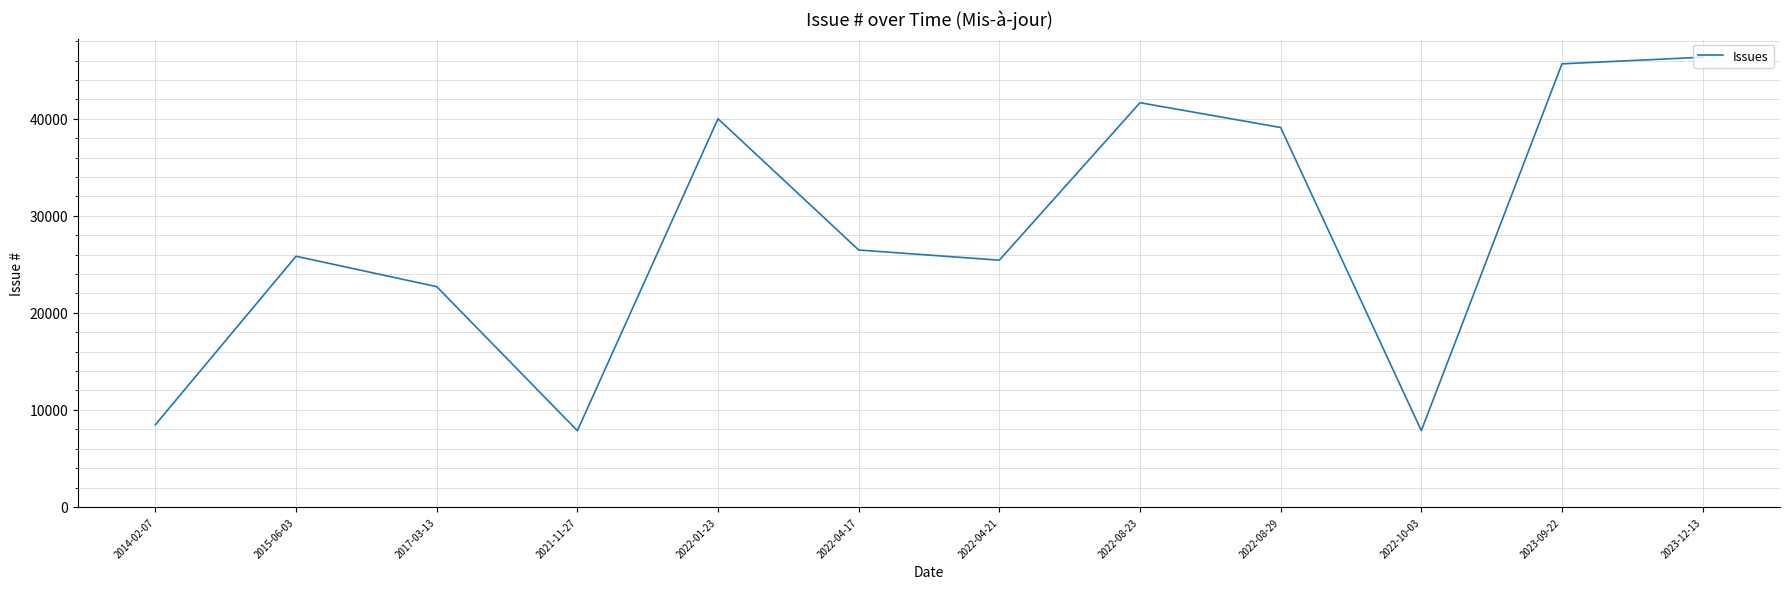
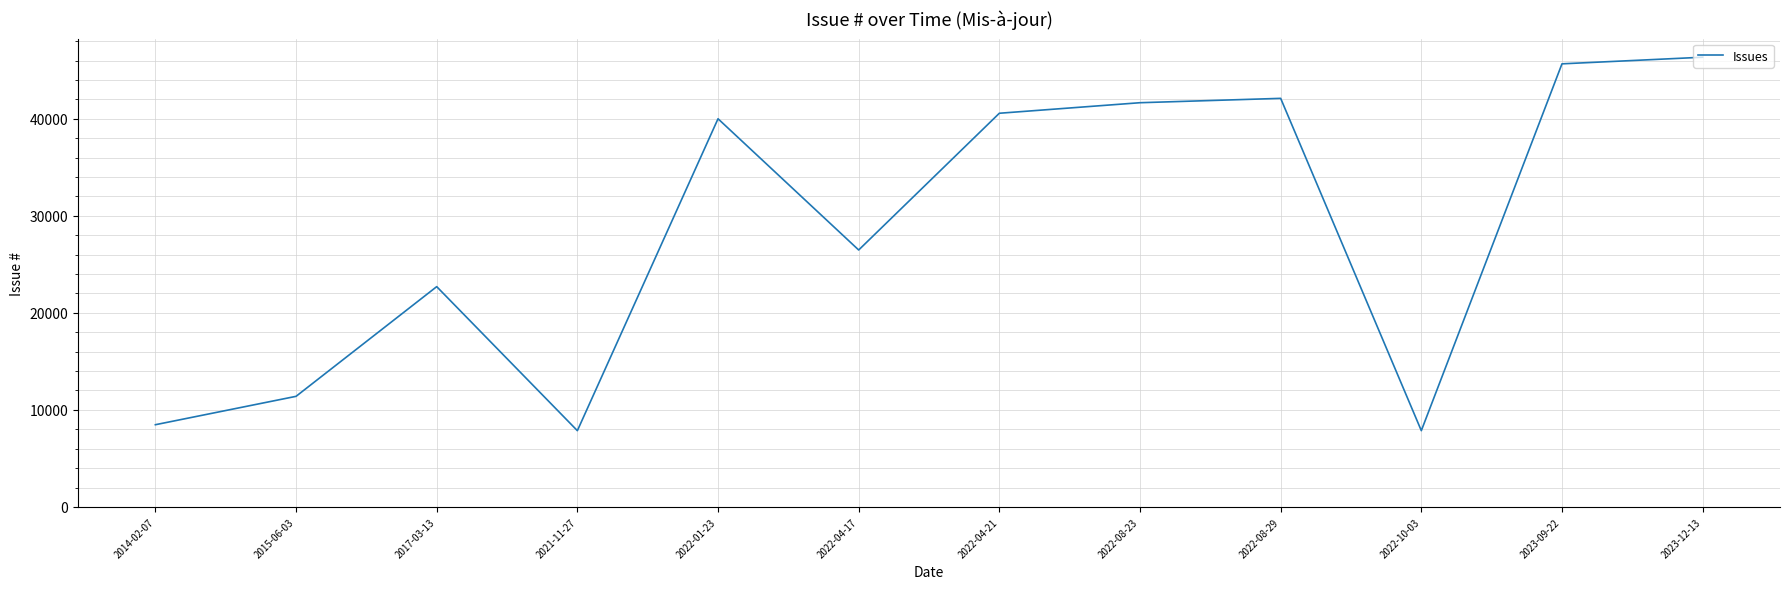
2015-06-03: 26000 -> 11000
2022-04-21: 25000 -> 41000
2022-08-29: 39000 -> 42000
